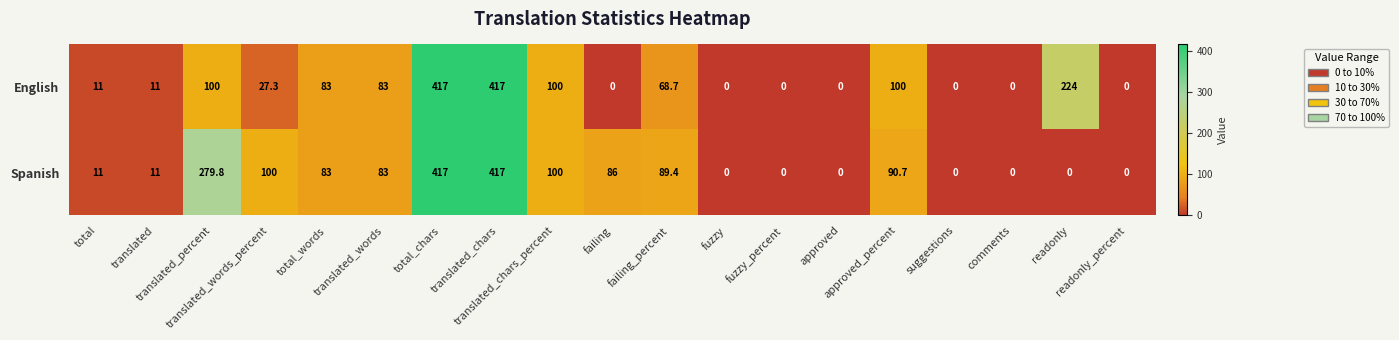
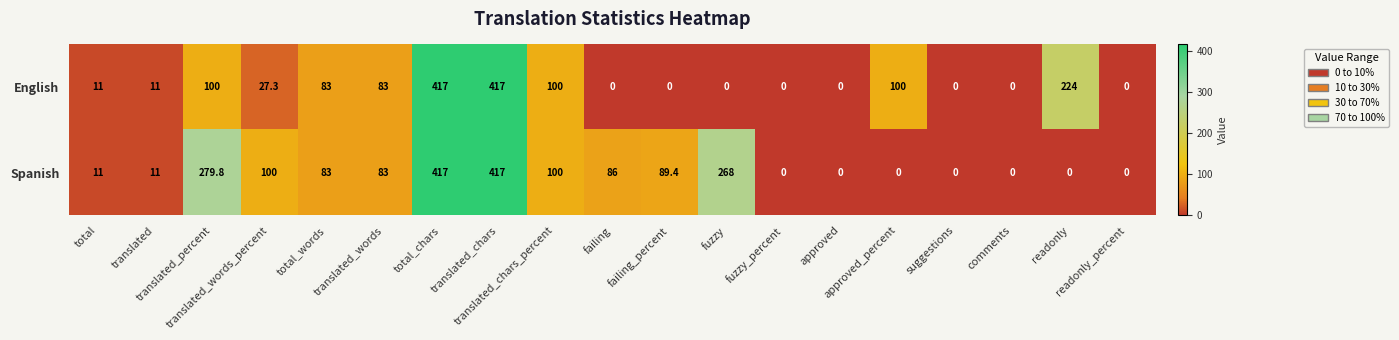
English, failing_percent: 68.7 -> 0
Spanish, fuzzy: 0 -> 268
Spanish, approved_percent: 90.7 -> 0
